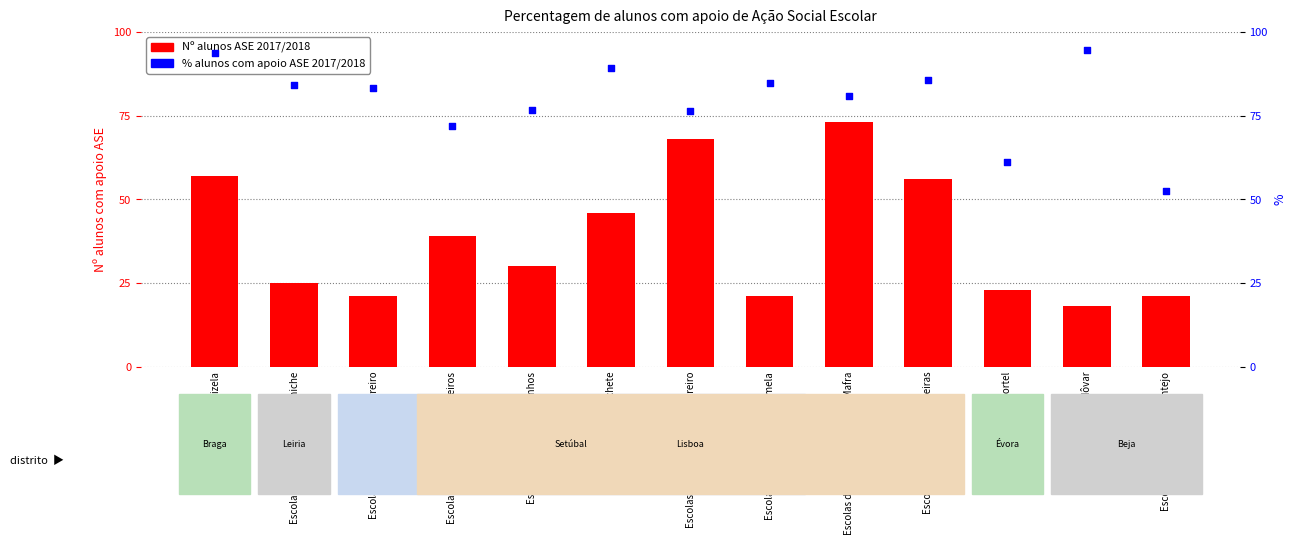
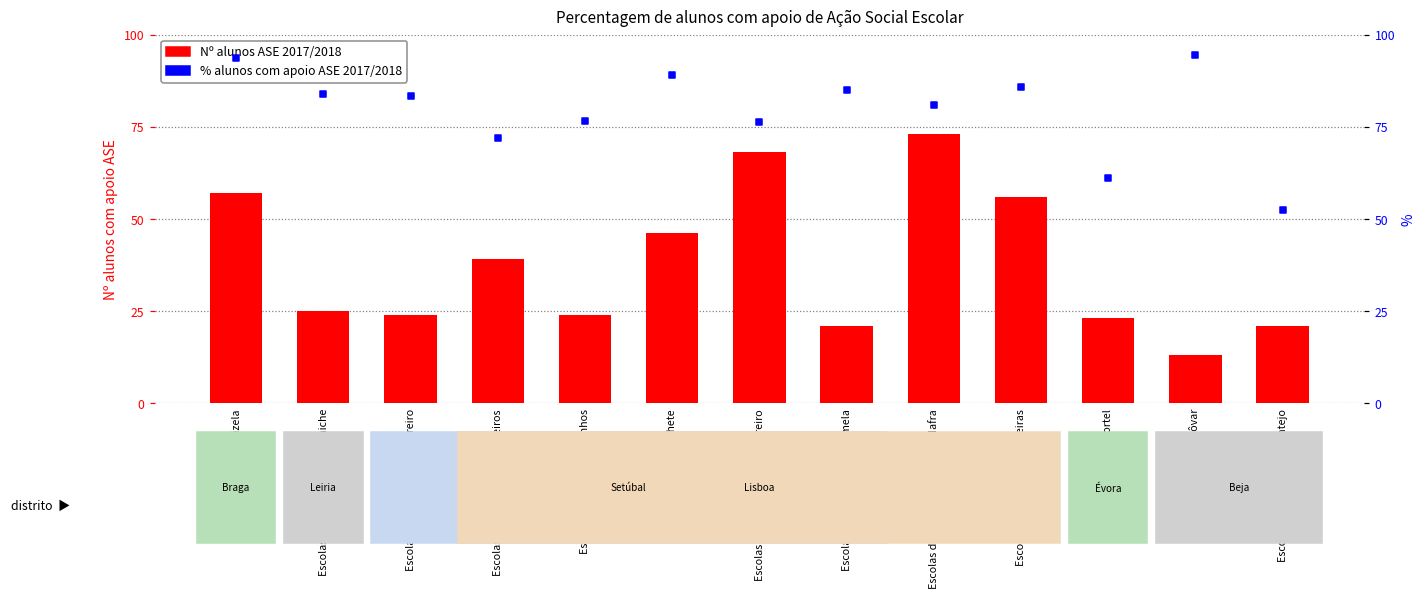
Nº alunos ASE 2017/2018, Escolas de Santo André, Barreiro: 21 -> 24
Nº alunos ASE 2017/2018, Escolas de Arruda dos Vinhos: 30 -> 24
Nº alunos ASE 2017/2018, Escolas de Almodôvar: 18 -> 13
